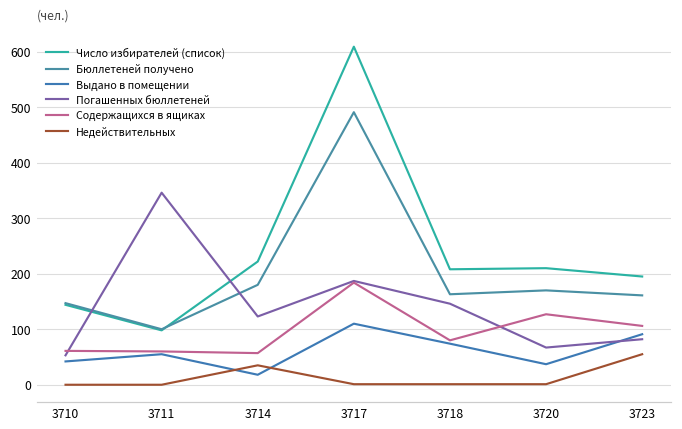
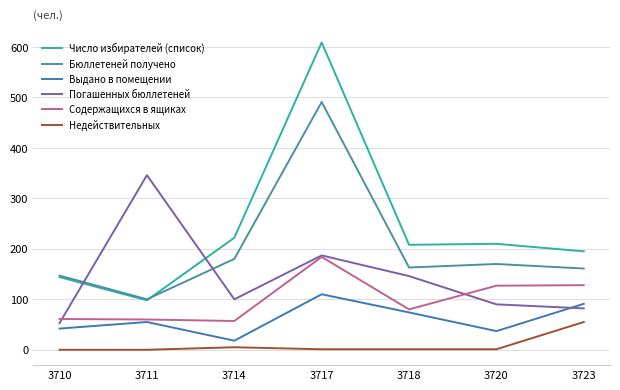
Погашенных бюллетеней, 3714: 120 -> 100
Недействительных, 3714: 40 -> 10
Погашенных бюллетеней, 3720: 70 -> 90
Содержащихся в ящиках, 3723: 110 -> 130
